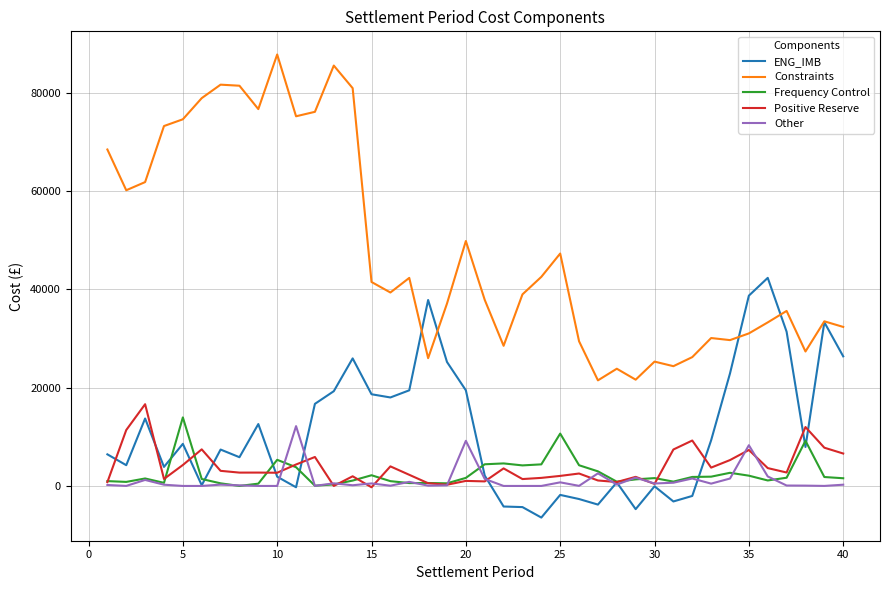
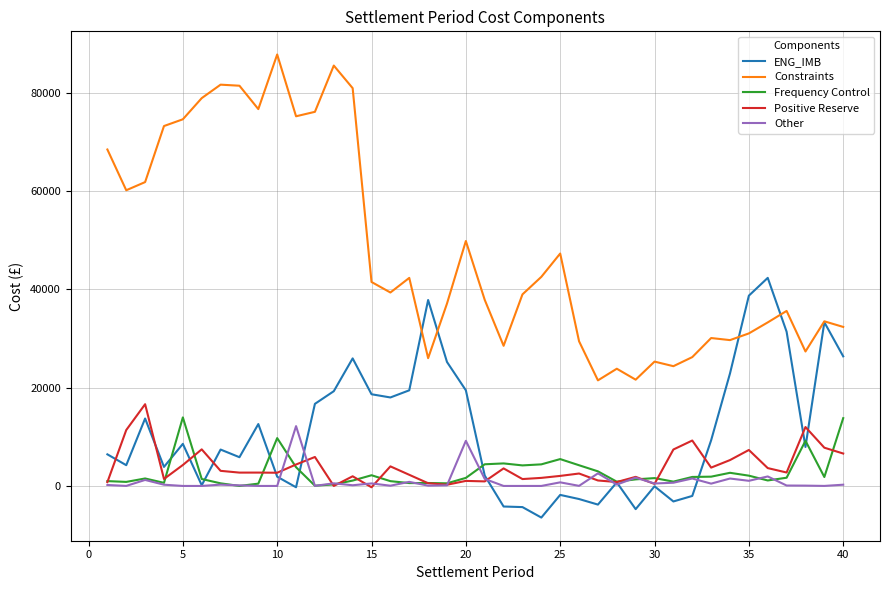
Frequency Control, 10: 5000 -> 10000
Frequency Control, 25: 11000 -> 5000
Other, 35: 8000 -> 1000
Frequency Control, 40: 2000 -> 14000
